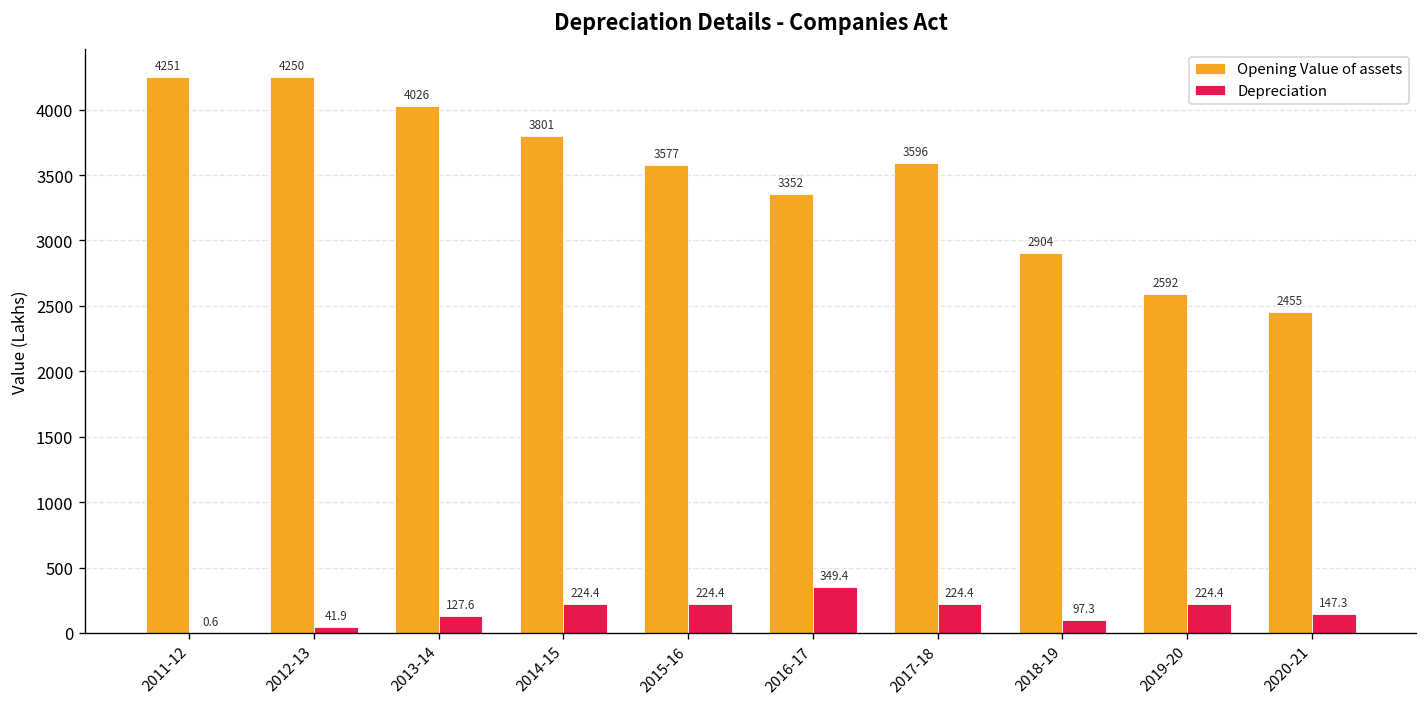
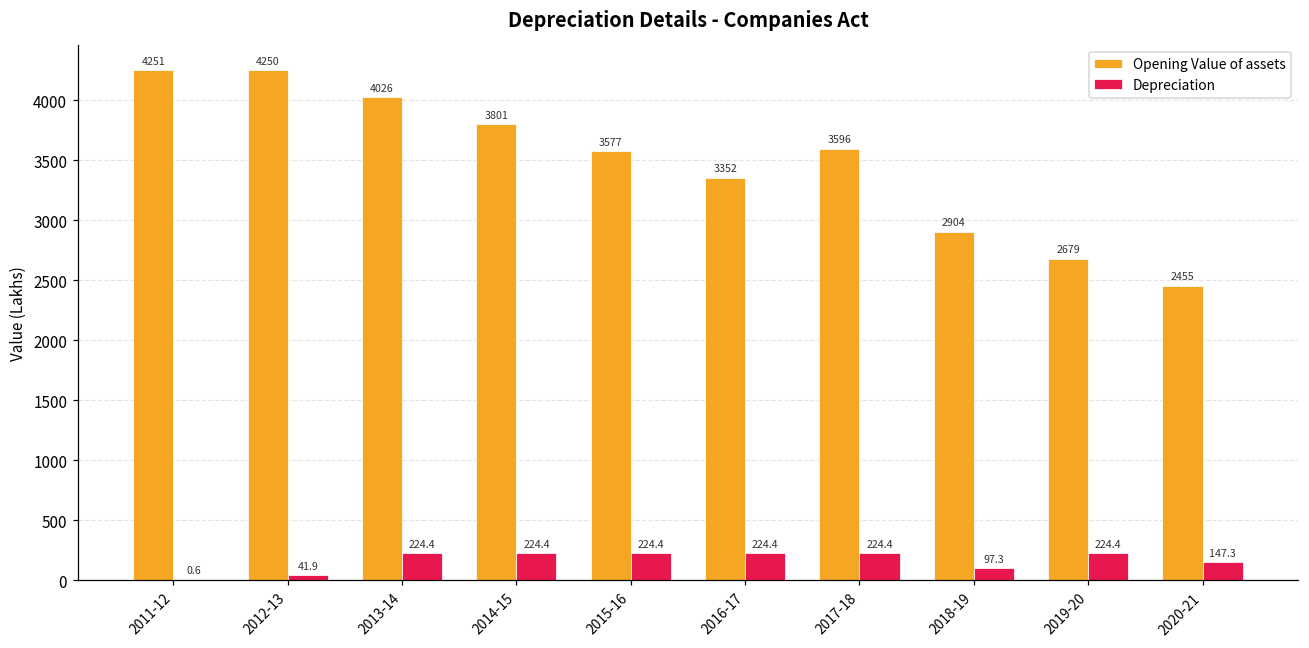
Depreciation, 2013-14: 127.6 -> 224.4
Depreciation, 2016-17: 349.4 -> 224.4
Opening Value of assets, 2019-20: 2592 -> 2679
